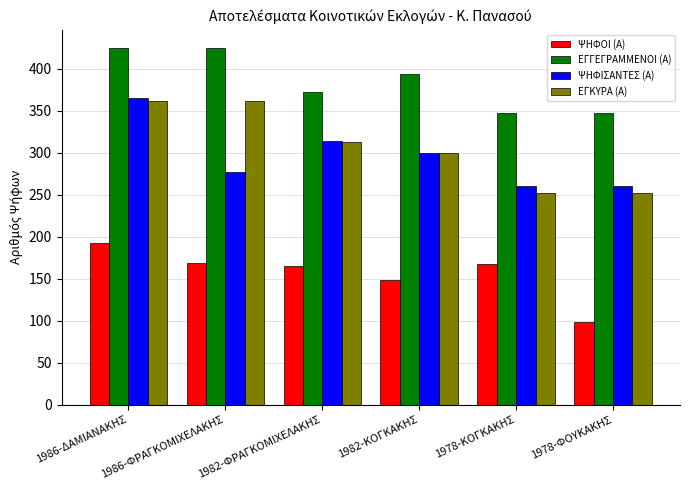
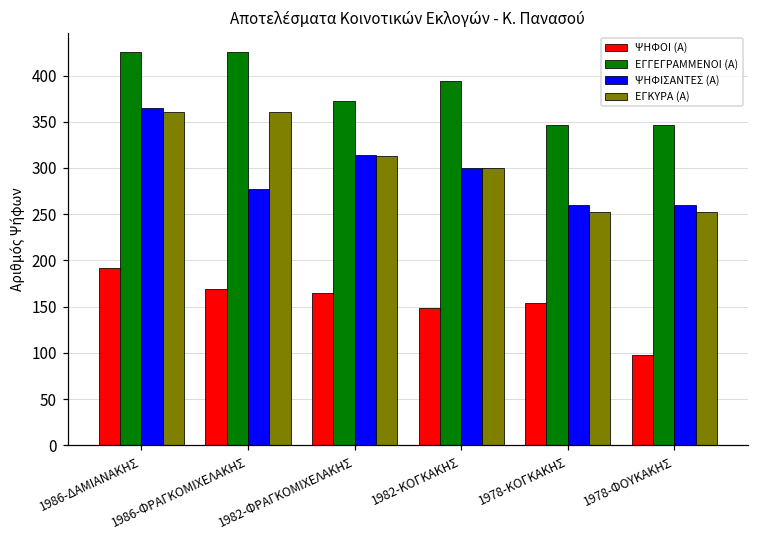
ΨΗΦΟΙ (Α), 1978-ΚΟΓΚΑΚΗΣ: 170 -> 150
